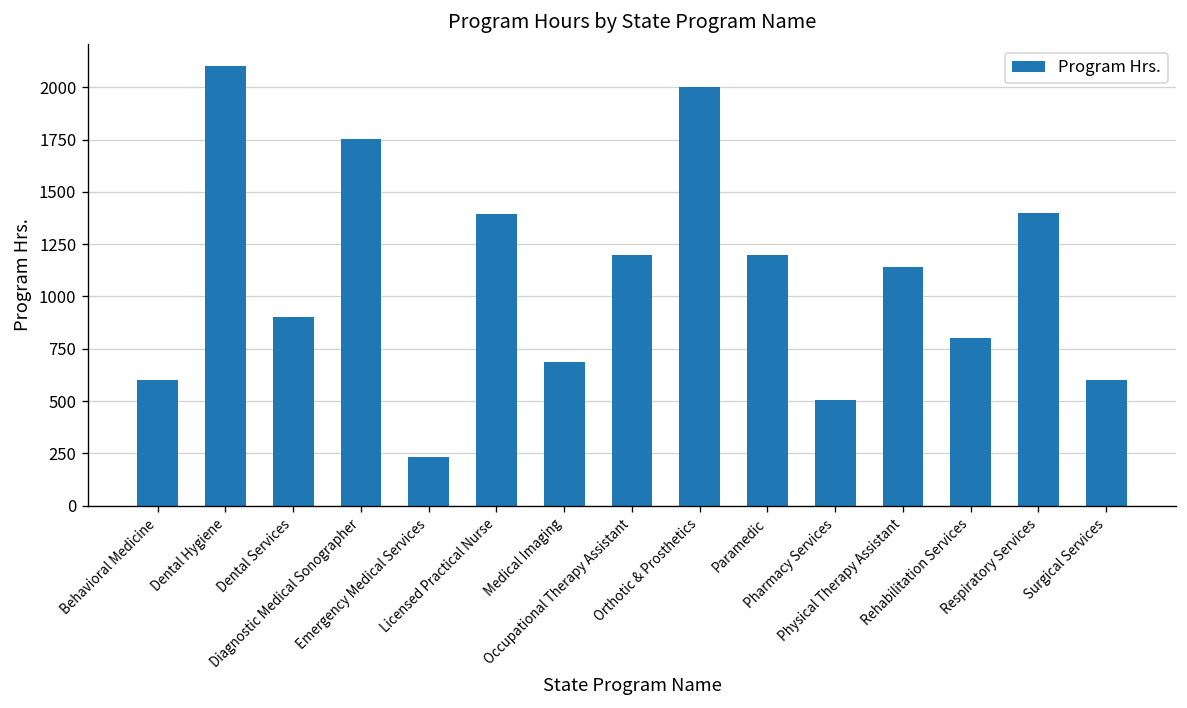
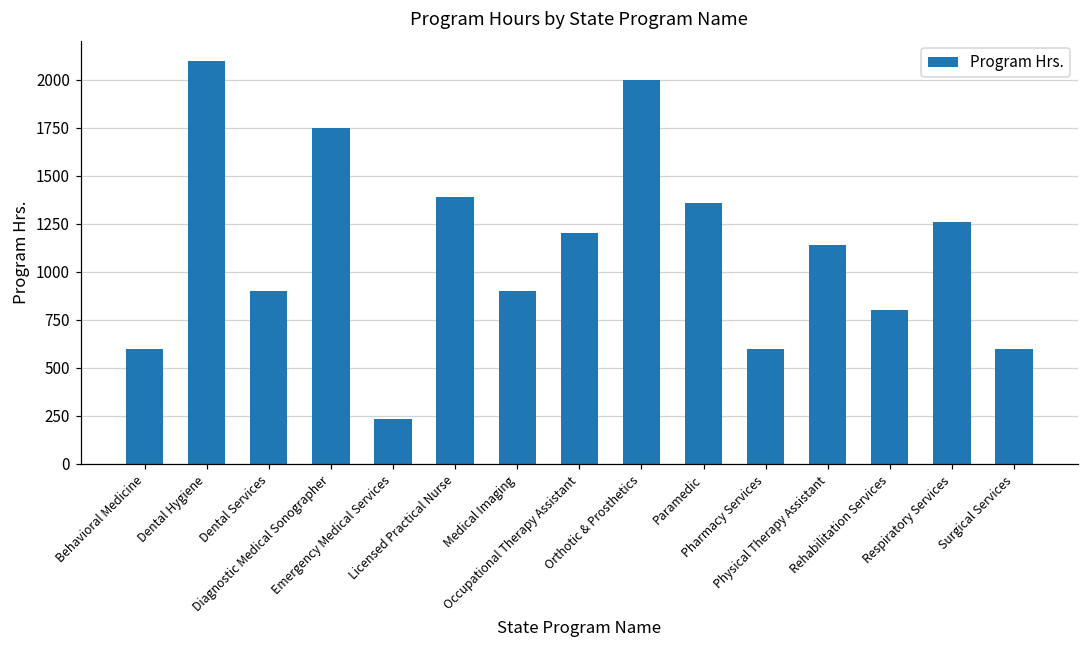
Medical Imaging: 690 -> 900
Paramedic: 1200 -> 1360
Pharmacy Services: 510 -> 600
Respiratory Services: 1400 -> 1260
